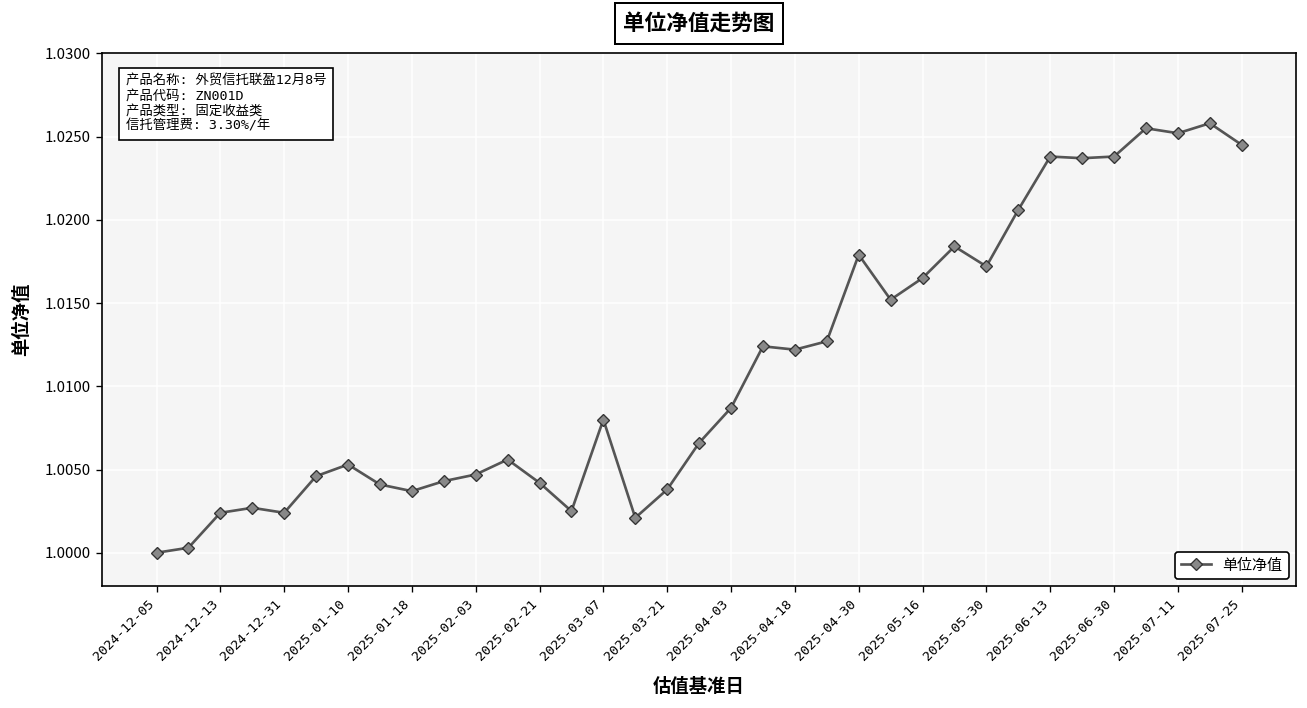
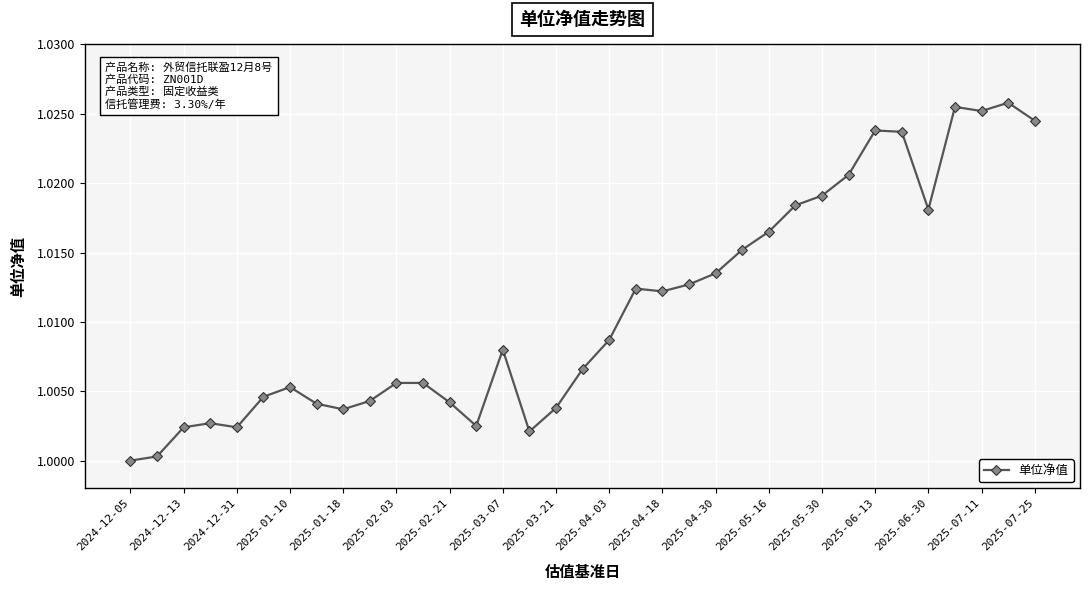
2025-02-03: 1.0047 -> 1.0056
2025-04-30: 1.0179 -> 1.0135
2025-05-30: 1.0172 -> 1.0191
2025-06-30: 1.0238 -> 1.0181
